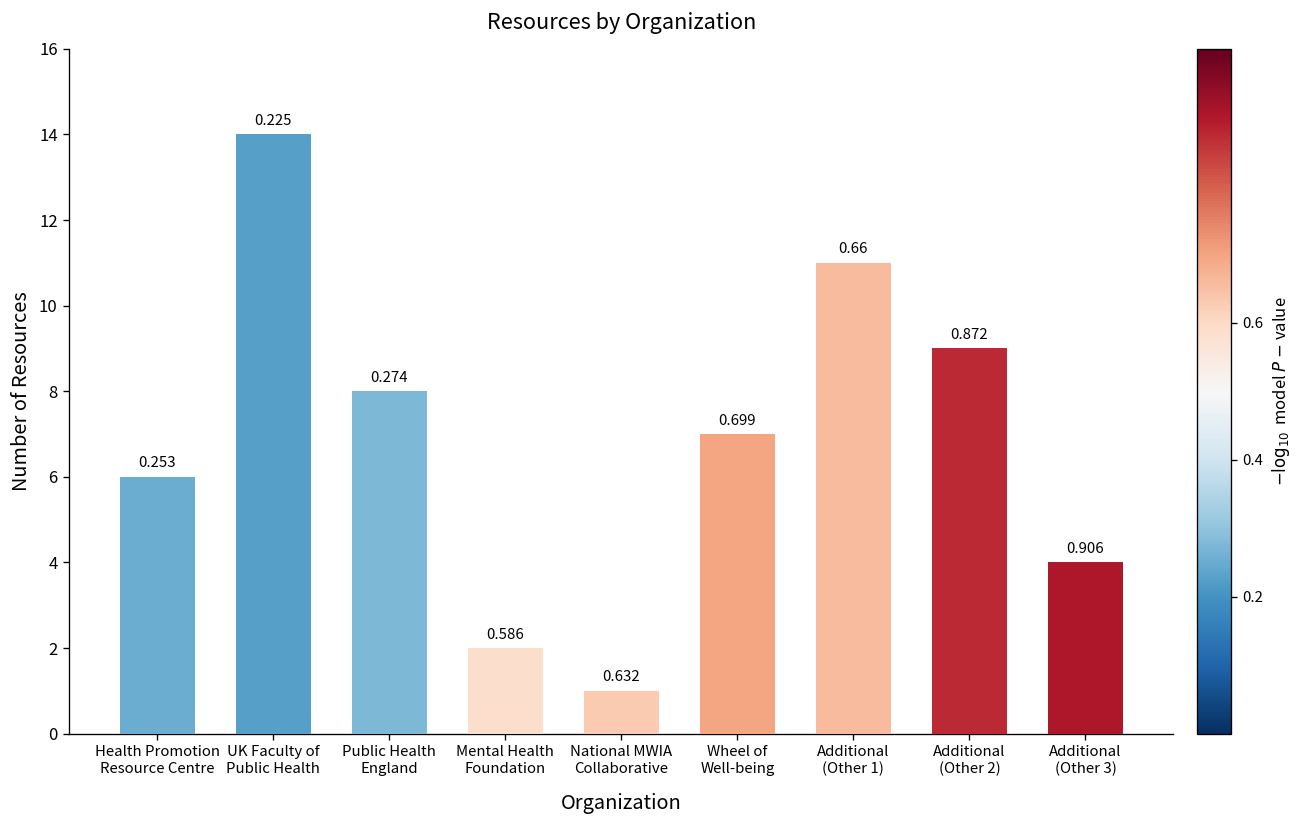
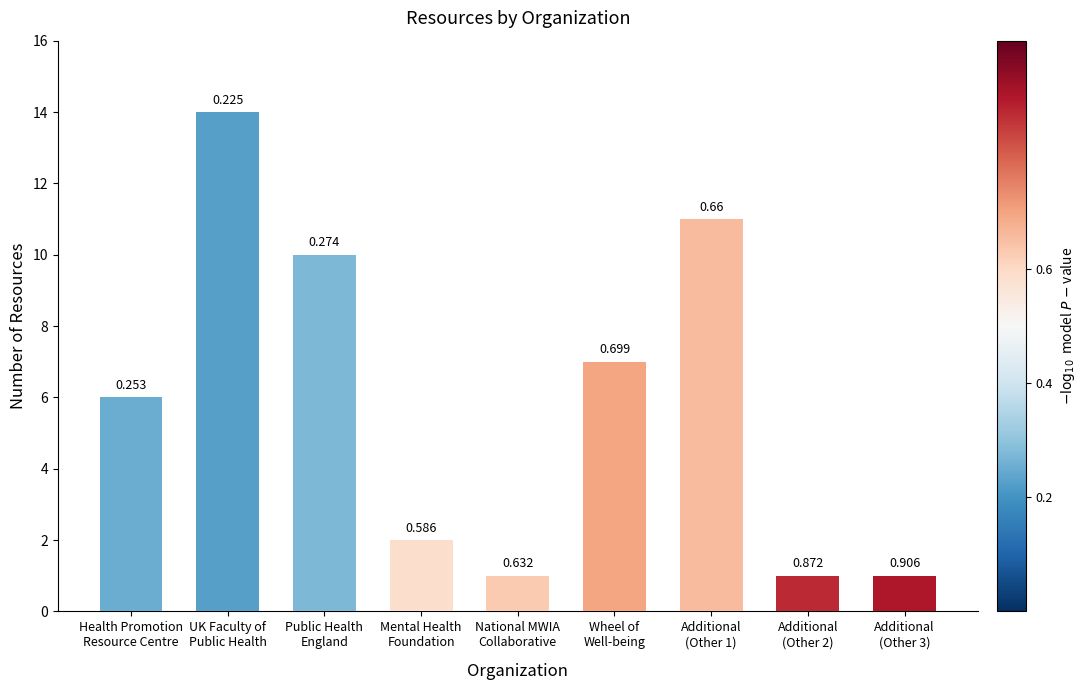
Public Health England: 8 -> 10
Additional (Other 2): 9 -> 1
Additional (Other 3): 4 -> 1
